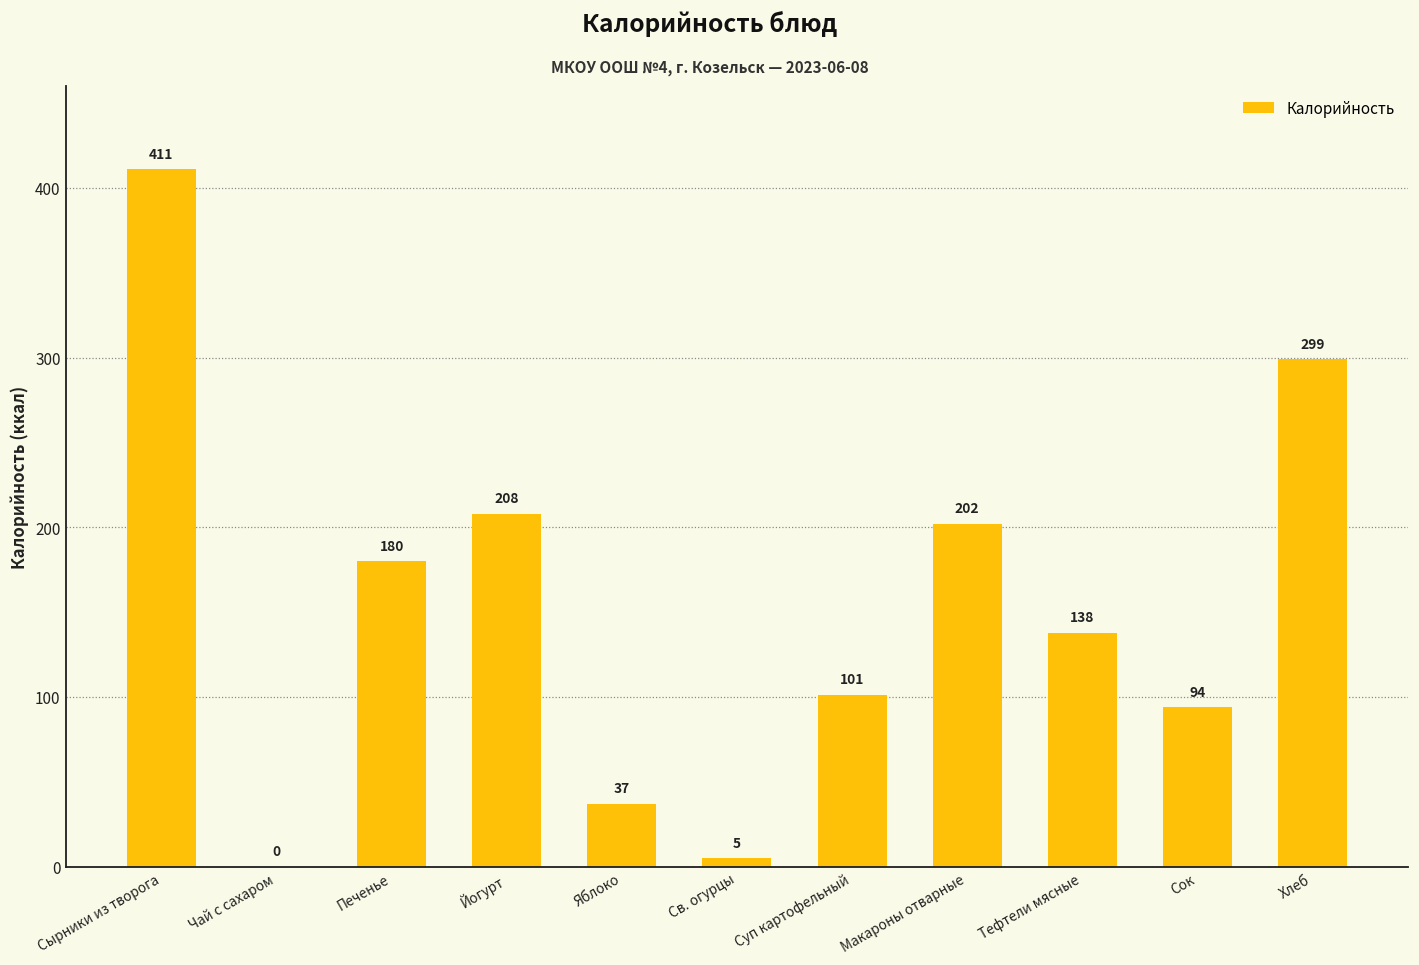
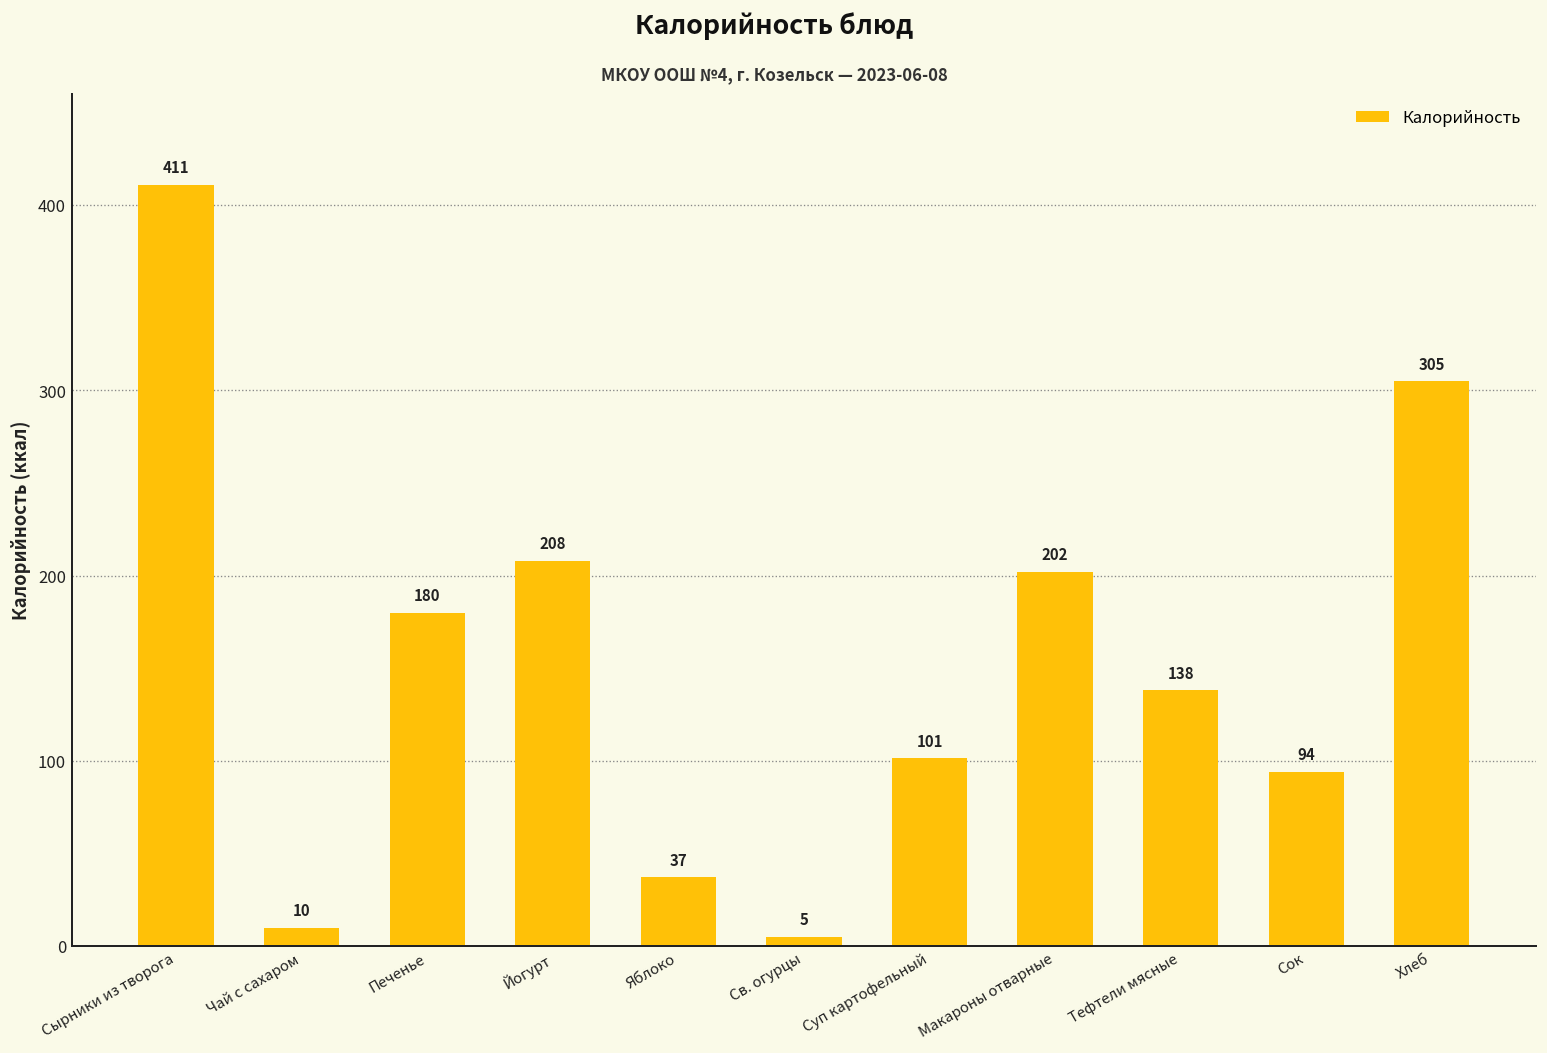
Чай с сахаром: 0 -> 10
Хлеб: 299 -> 305
